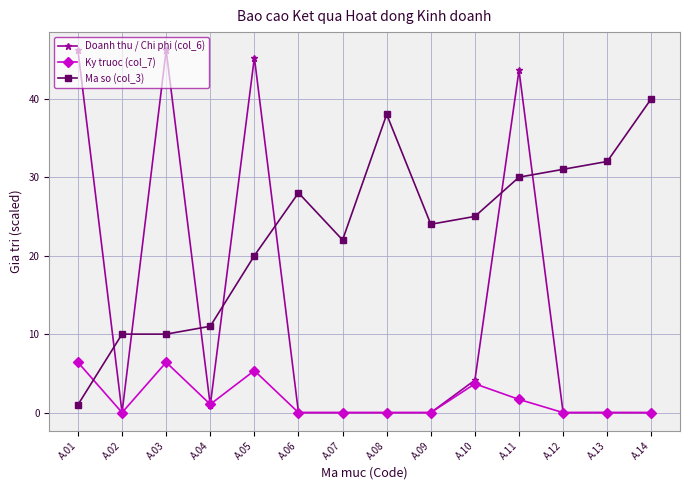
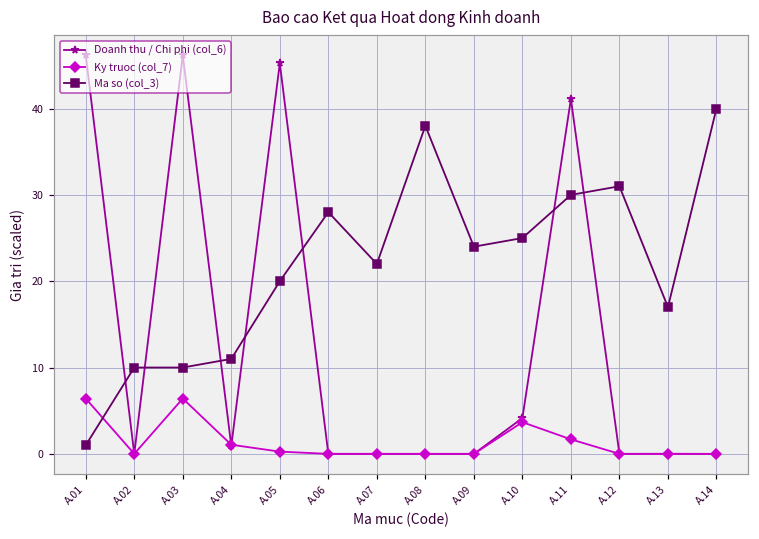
Ky truoc (col_7), A.05: 5 -> 0
Doanh thu / Chi phi (col_6), A.11: 44 -> 41
Ma so (col_3), A.13: 32 -> 17
